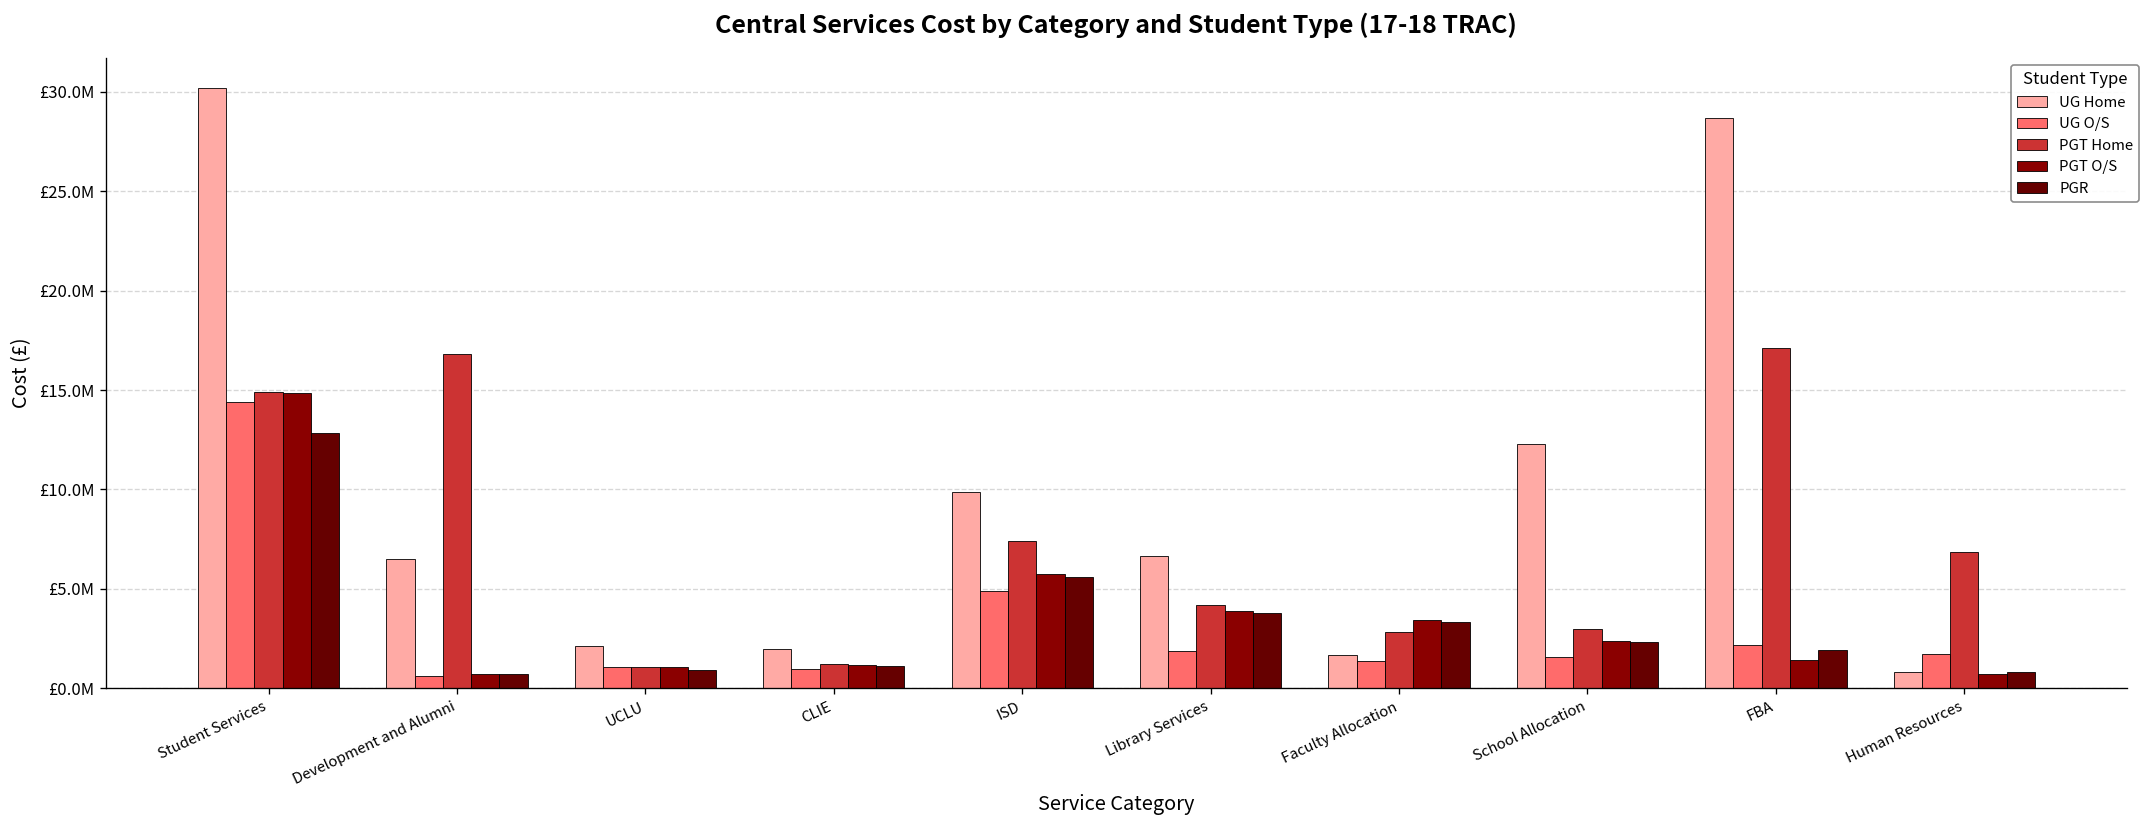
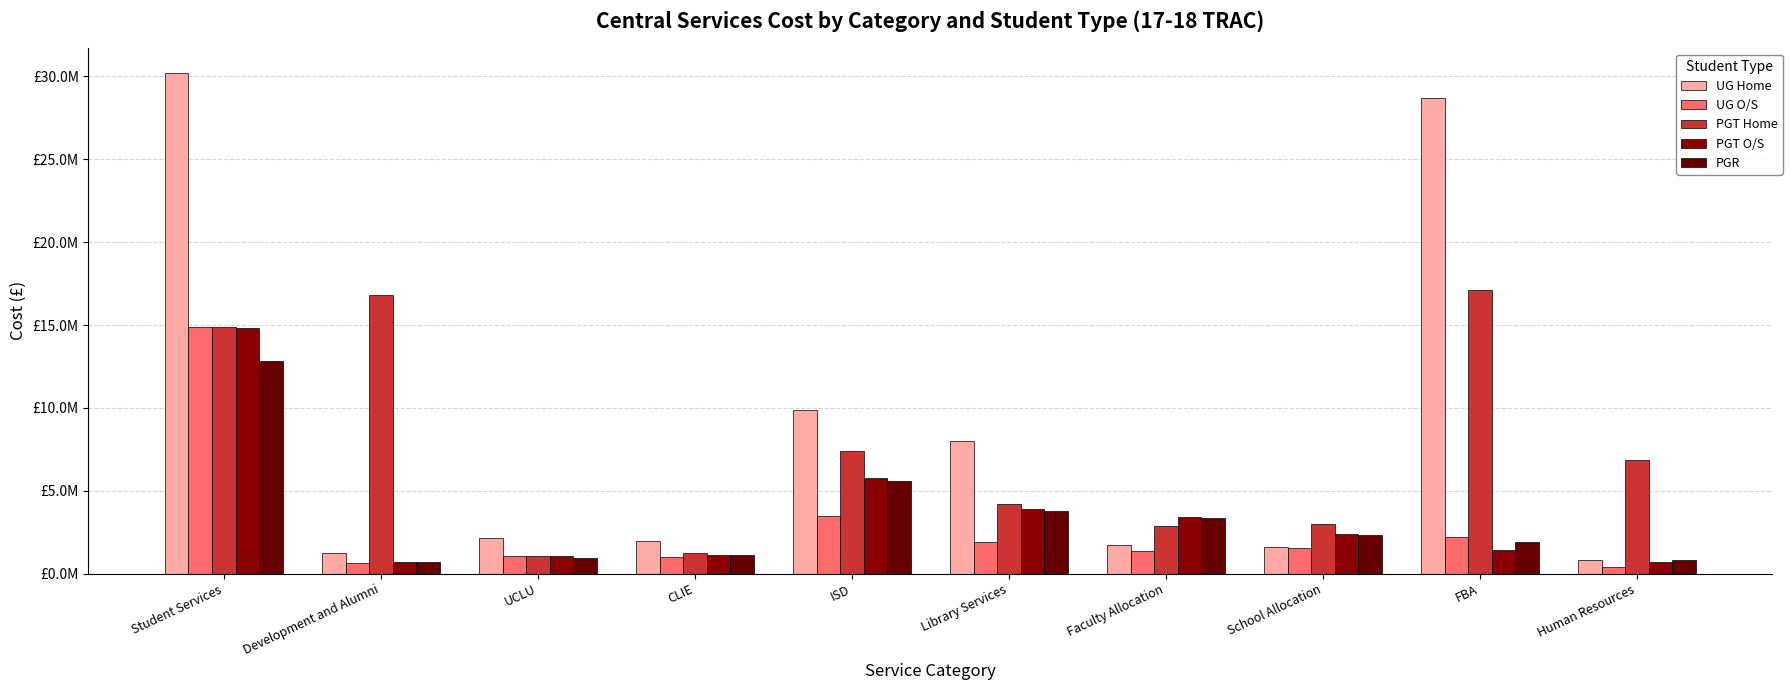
UG O/S, Student Services: £14400000 -> £14900000
UG Home, Development and Alumni: £6500000 -> £1300000
UG O/S, ISD: £4900000 -> £3500000
UG Home, Library Services: £6700000 -> £8000000
UG Home, School Allocation: £12300000 -> £1600000
UG O/S, Human Resources: £1700000 -> £400000
